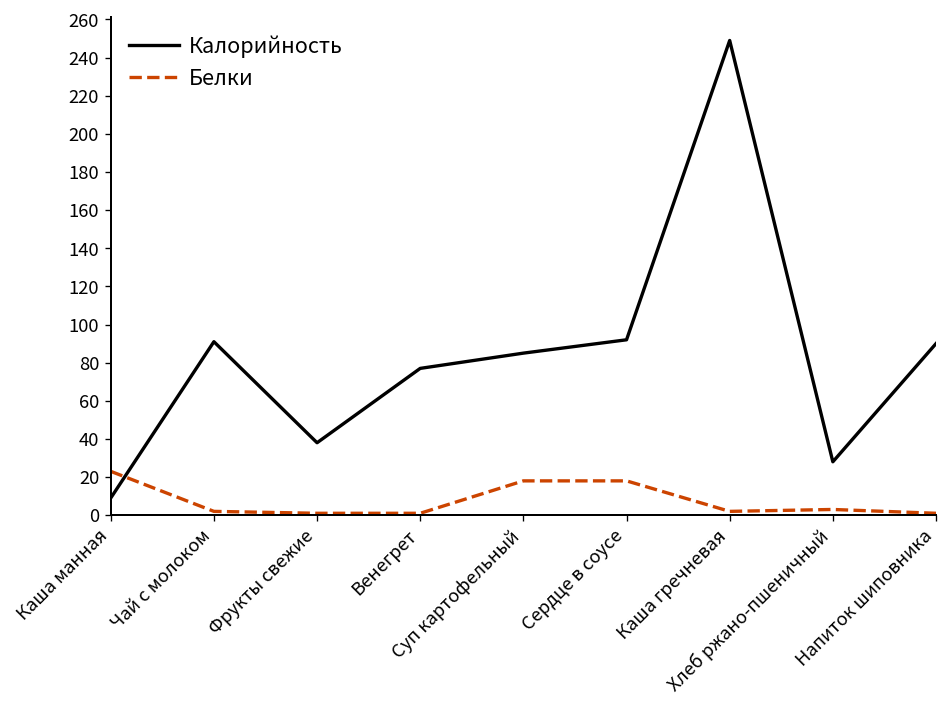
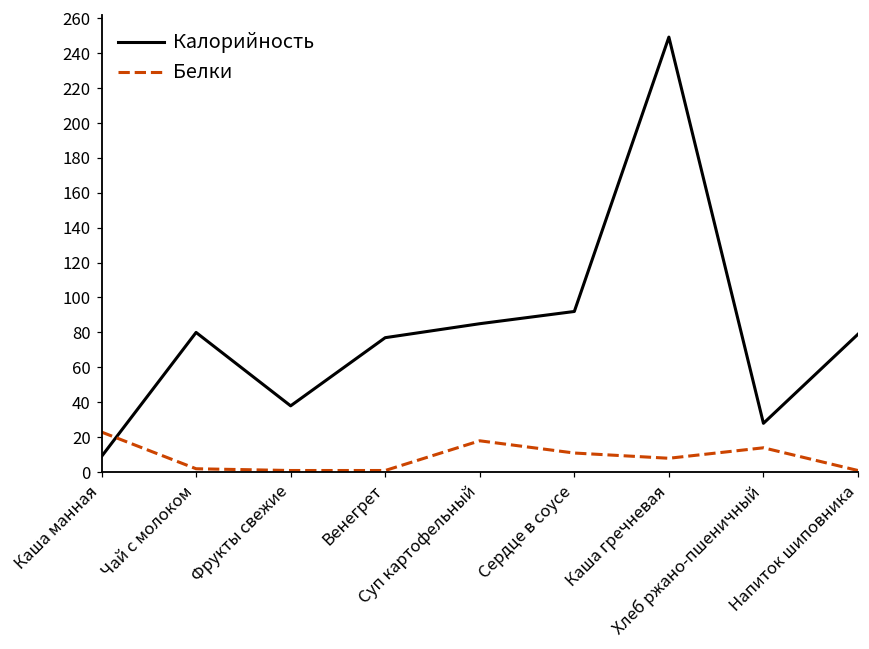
Калорийность, Чай с молоком: 91 -> 80
Белки, Сердце в соусе: 18 -> 11
Белки, Каша гречневая: 2 -> 8
Белки, Хлеб ржано-пшеничный: 3 -> 14
Калорийность, Напиток шиповника: 90 -> 79
